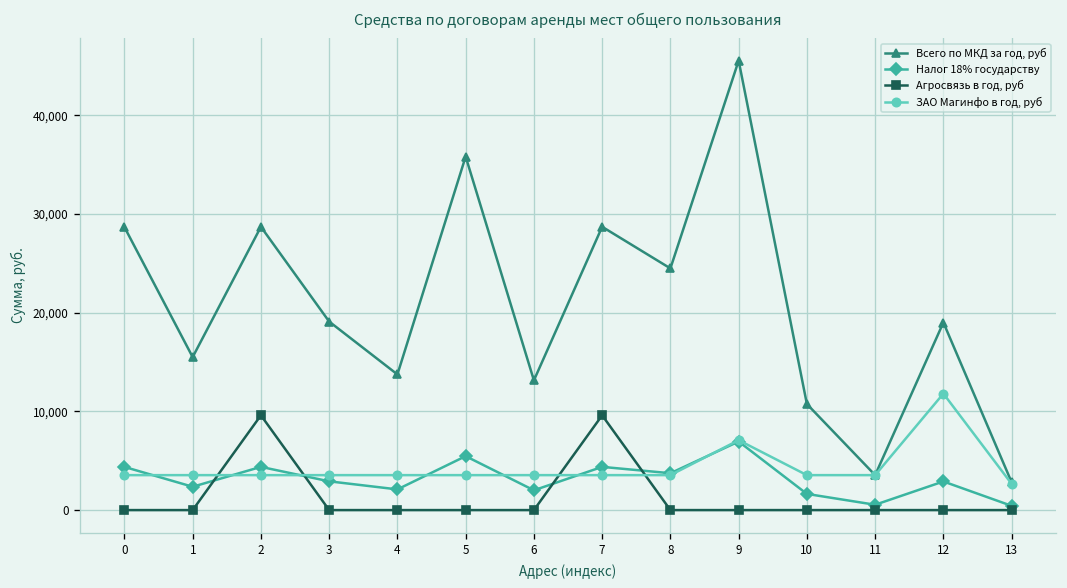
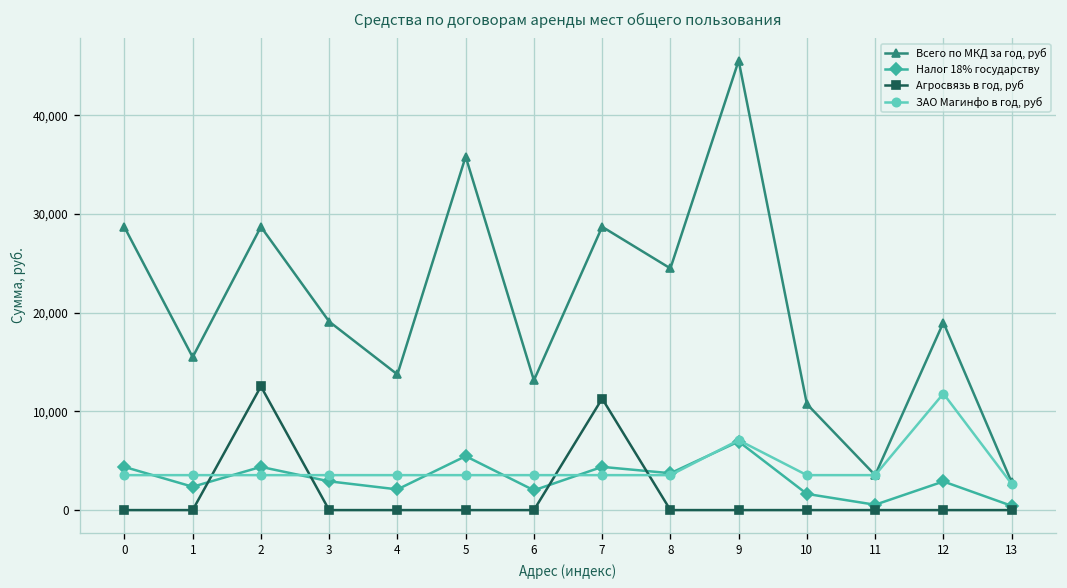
Агросвязь в год, руб, 2: 10,000 -> 13,000
Агросвязь в год, руб, 7: 10,000 -> 11,000
